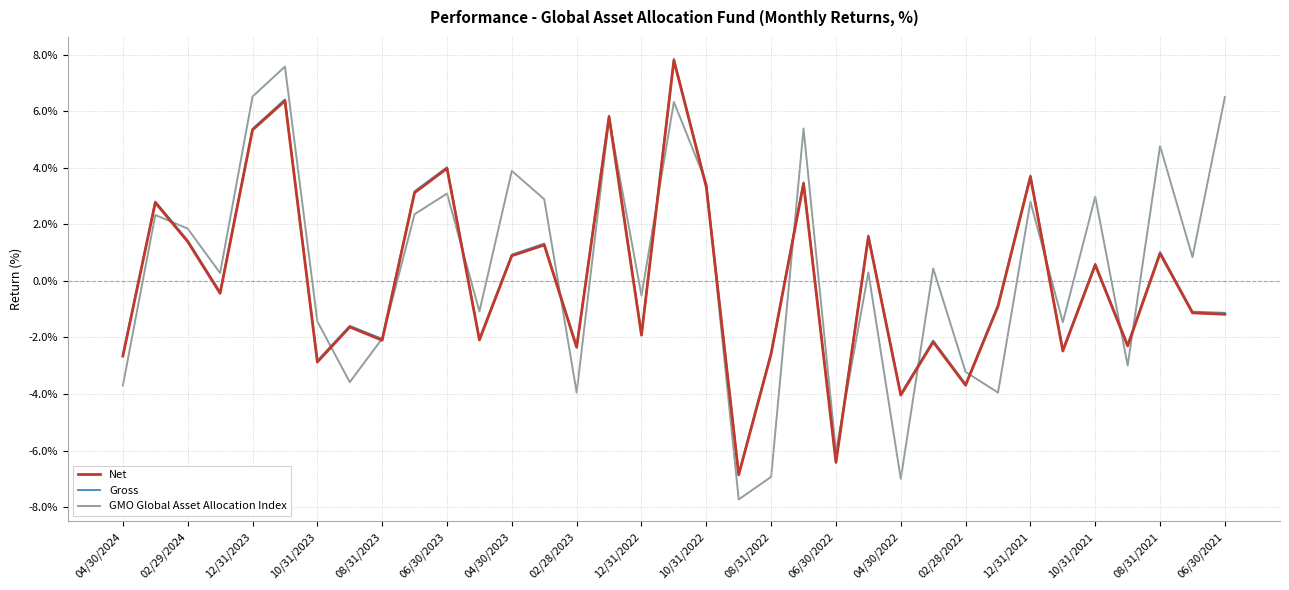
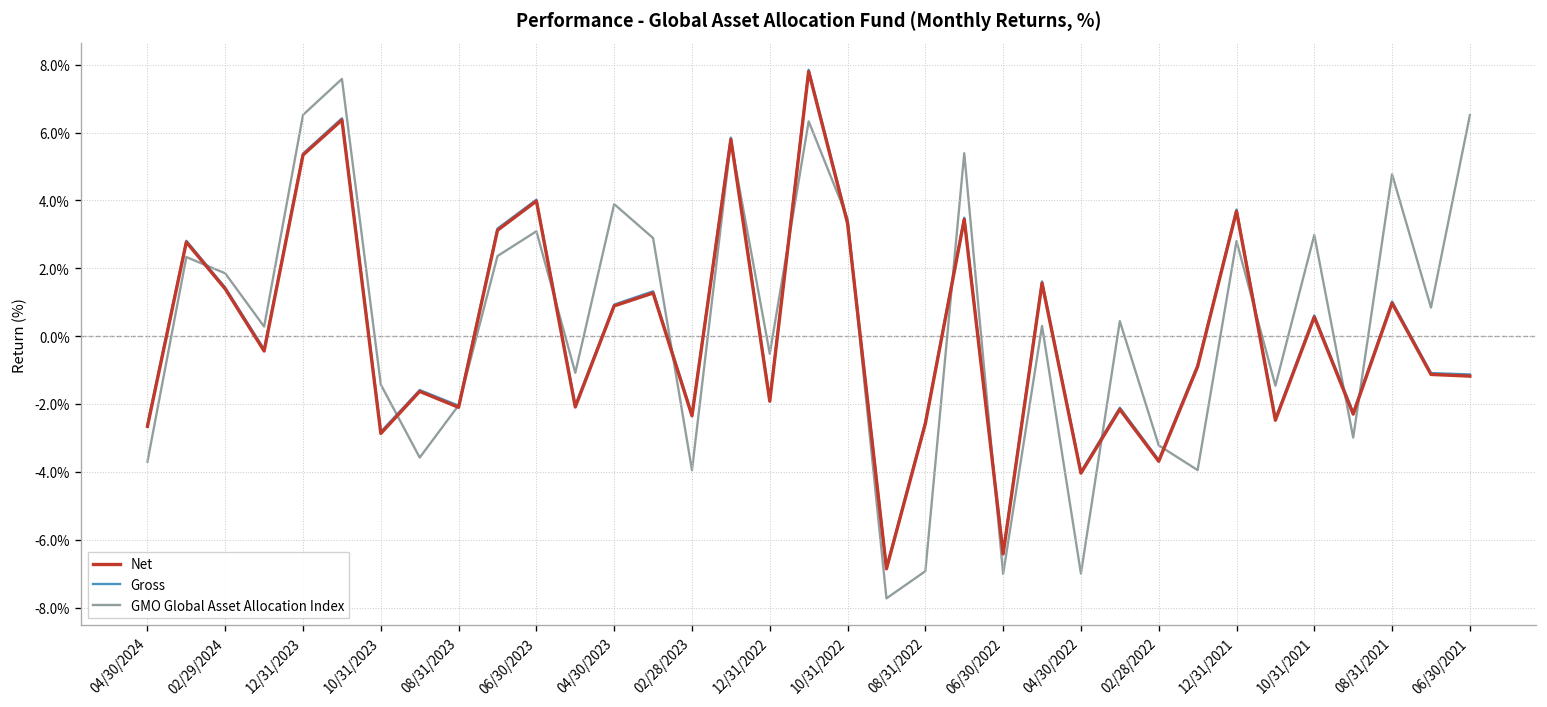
GMO Global Asset Allocation Index, 06/30/2022: -6.0% -> -7.0%
